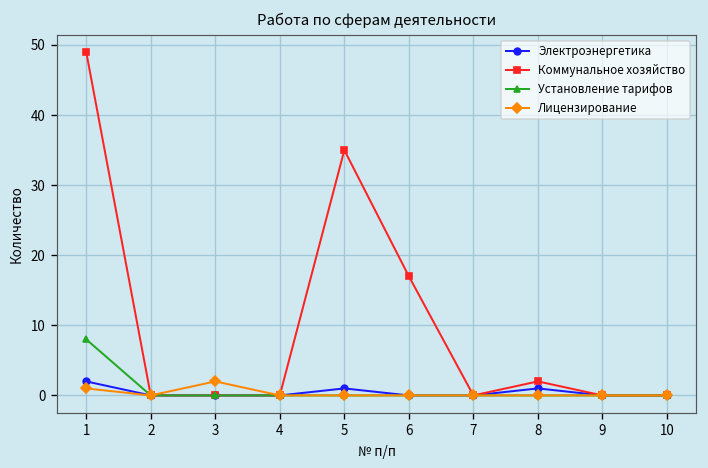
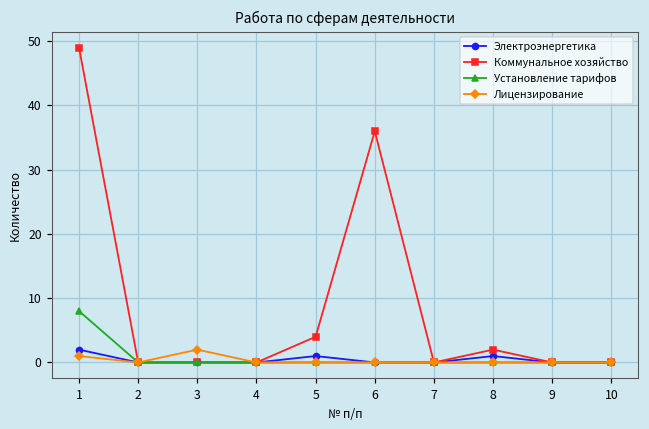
Коммунальное хозяйство, 5: 35 -> 4
Коммунальное хозяйство, 6: 17 -> 36
